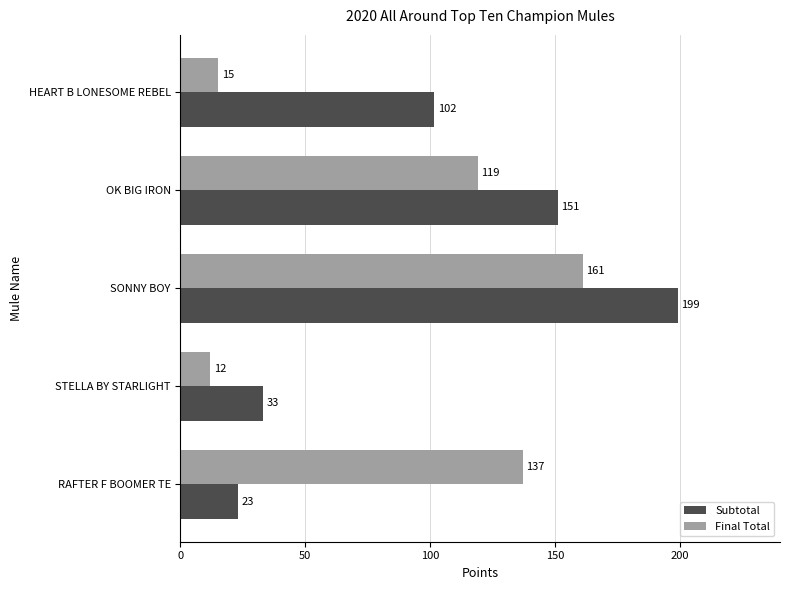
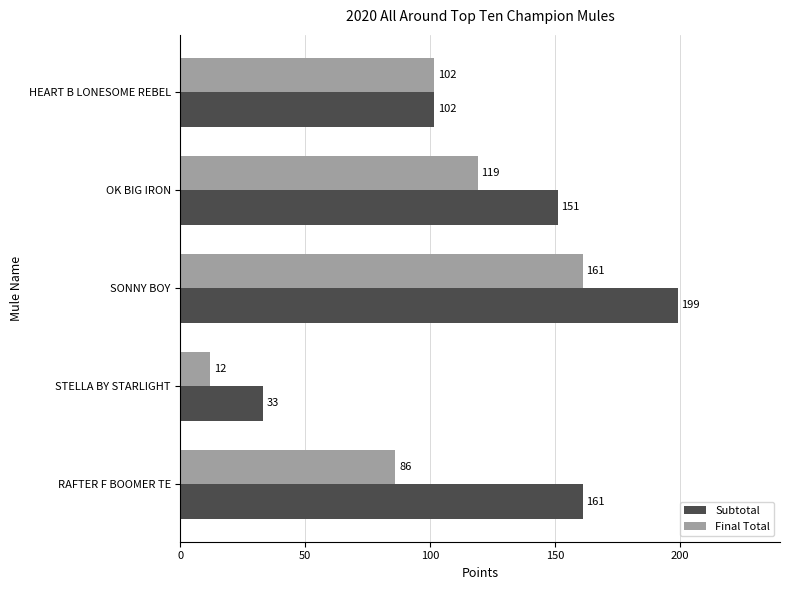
Final Total, HEART B LONESOME REBEL: 15 -> 102
Final Total, RAFTER F BOOMER TE: 137 -> 86
Subtotal, RAFTER F BOOMER TE: 23 -> 161
